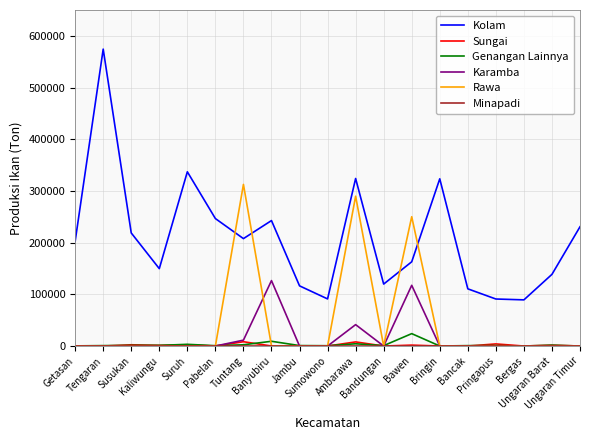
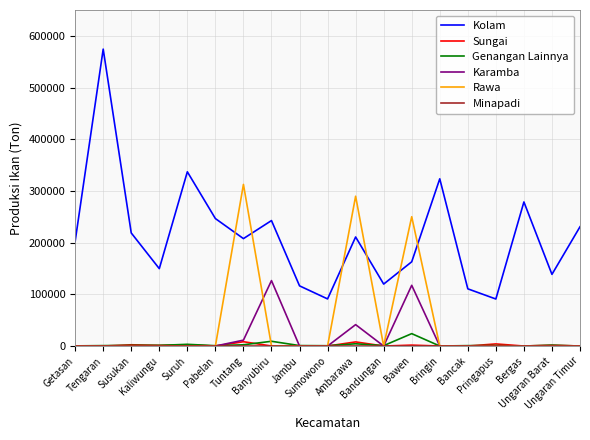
Kolam, Ambarawa: 320000 -> 210000
Kolam, Bergas: 90000 -> 280000
